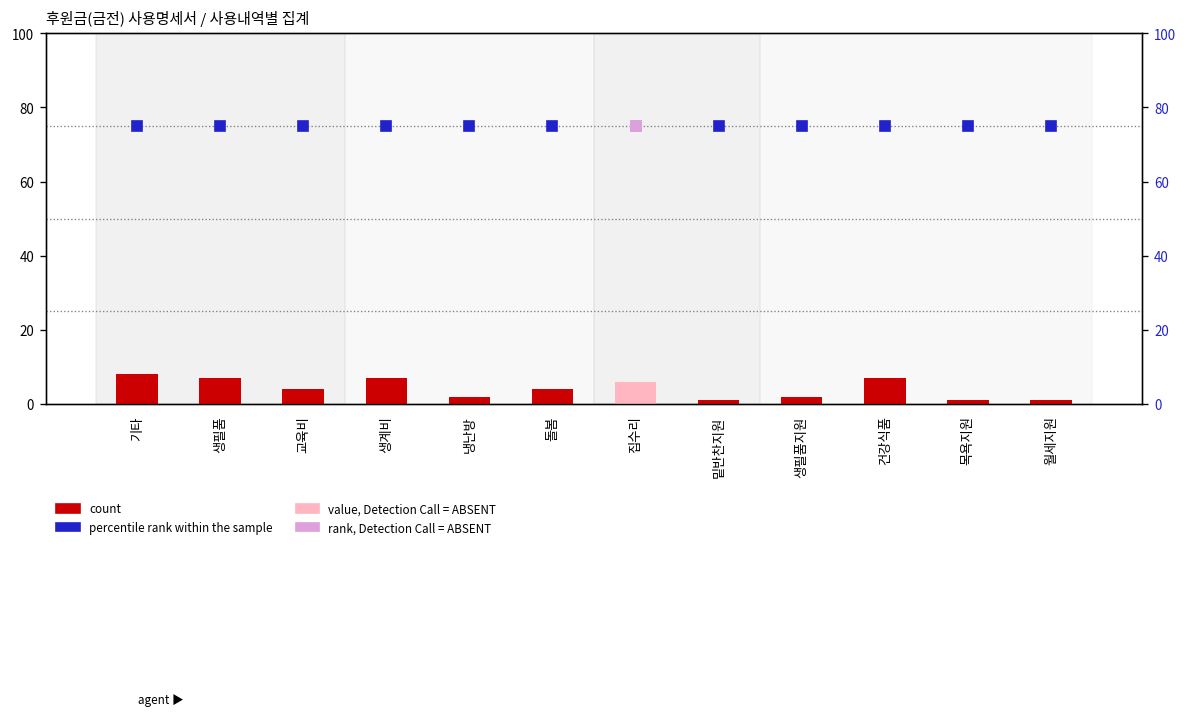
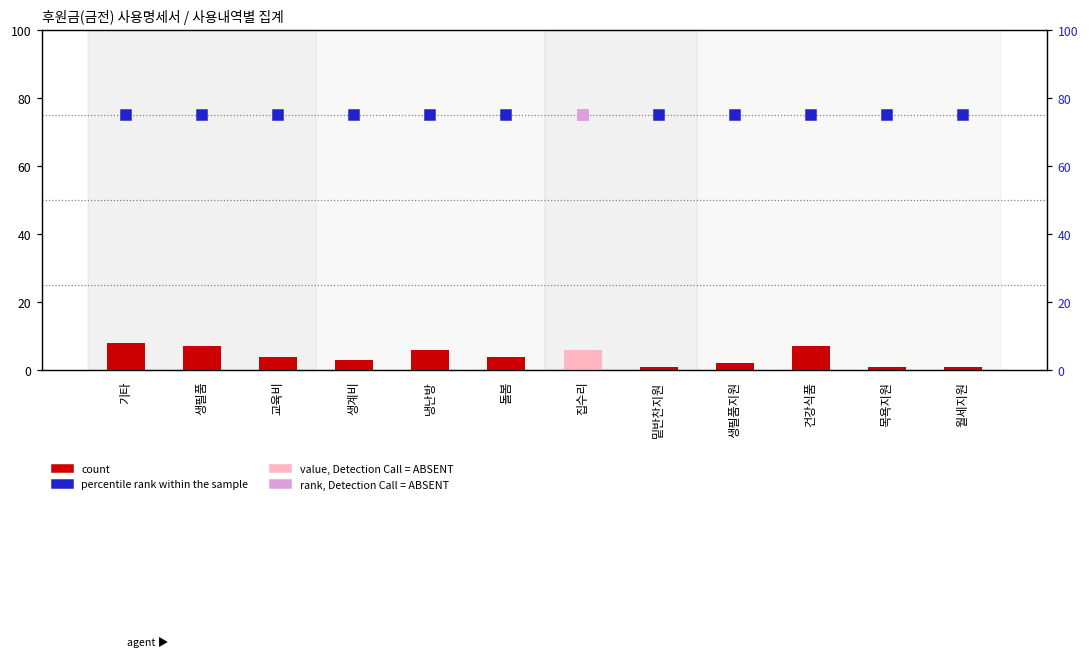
count, 생계비: 7 -> 3
count, 냉난방: 2 -> 6
